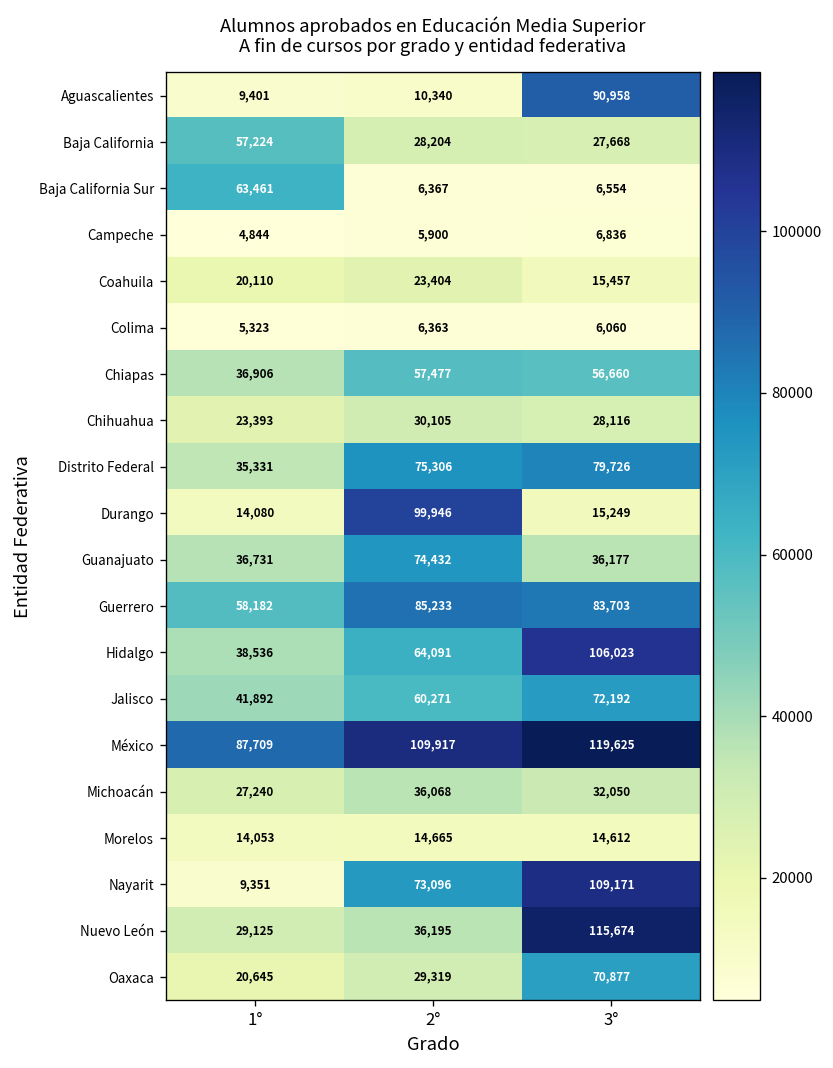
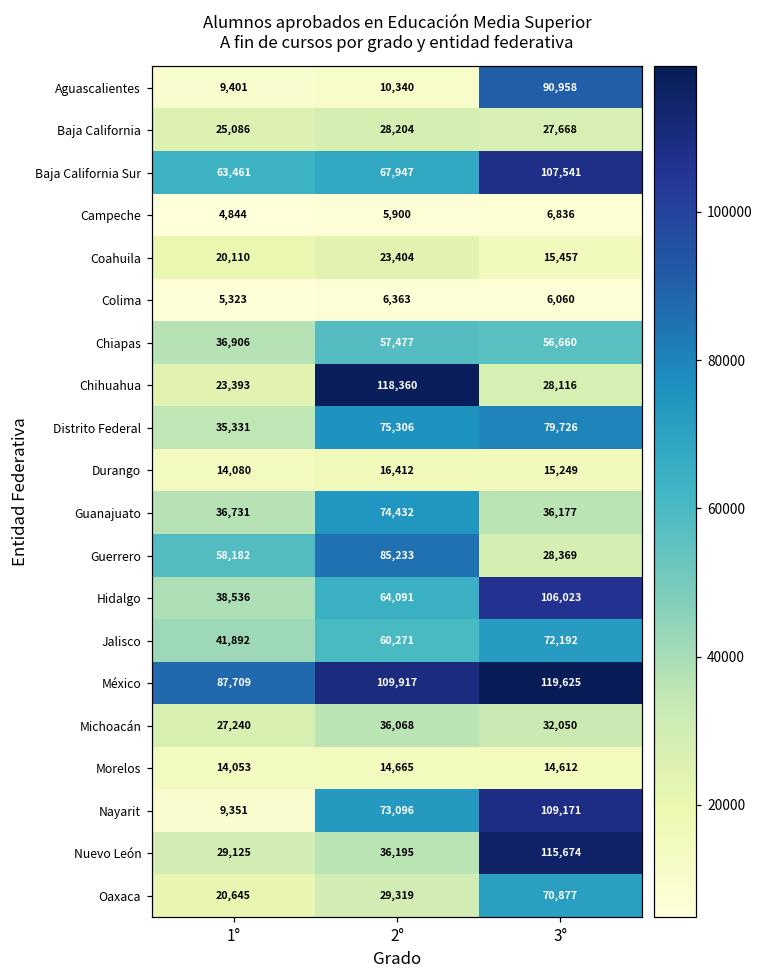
Baja California, 1°: 57,224 -> 25,086
Baja California Sur, 2°: 6,367 -> 67,947
Baja California Sur, 3°: 6,554 -> 107,541
Chihuahua, 2°: 30,105 -> 118,360
Durango, 2°: 99,946 -> 16,412
Guerrero, 3°: 83,703 -> 28,369
